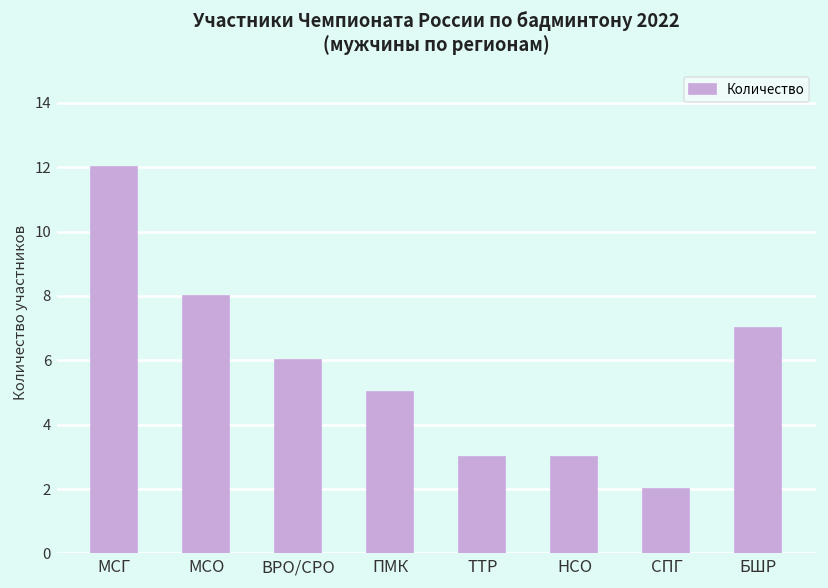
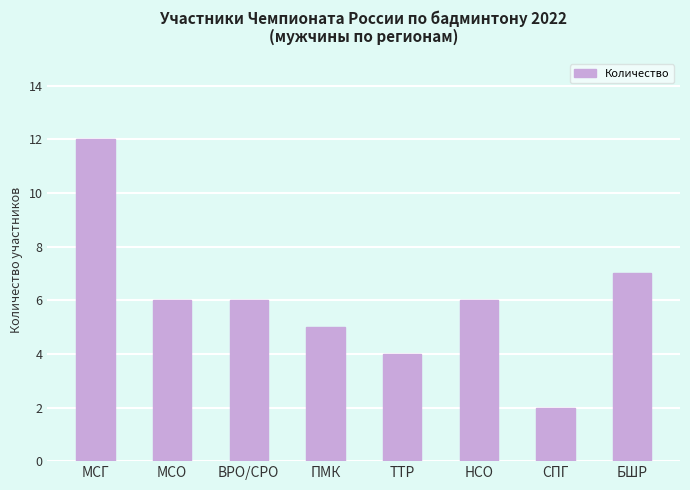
МСО: 8 -> 6
ТТР: 3 -> 4
НСО: 3 -> 6
